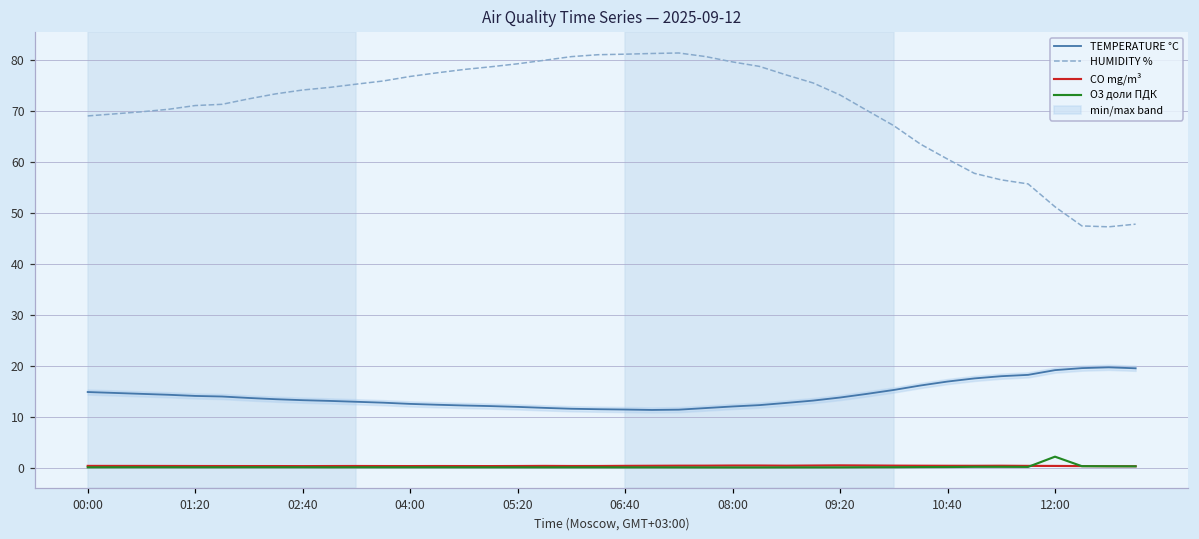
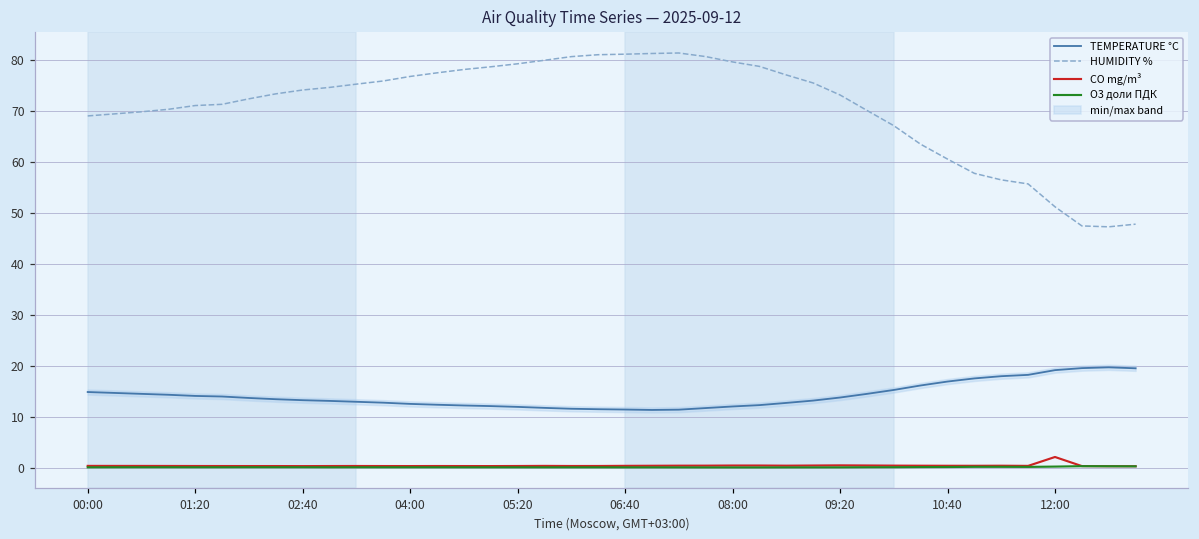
CO mg/m³, 12:00: 0 -> 2
O3 доли ПДК, 12:00: 2 -> 0
